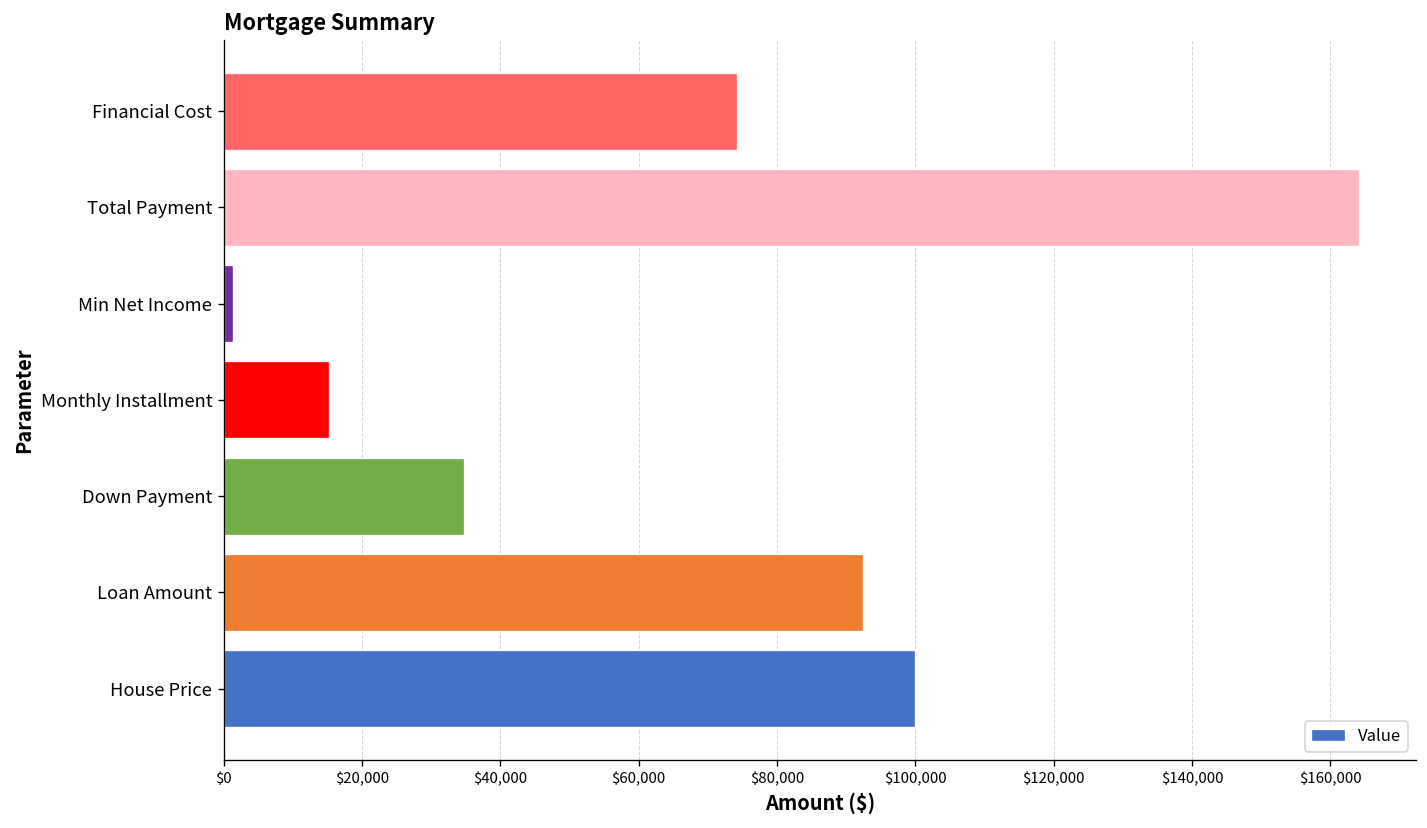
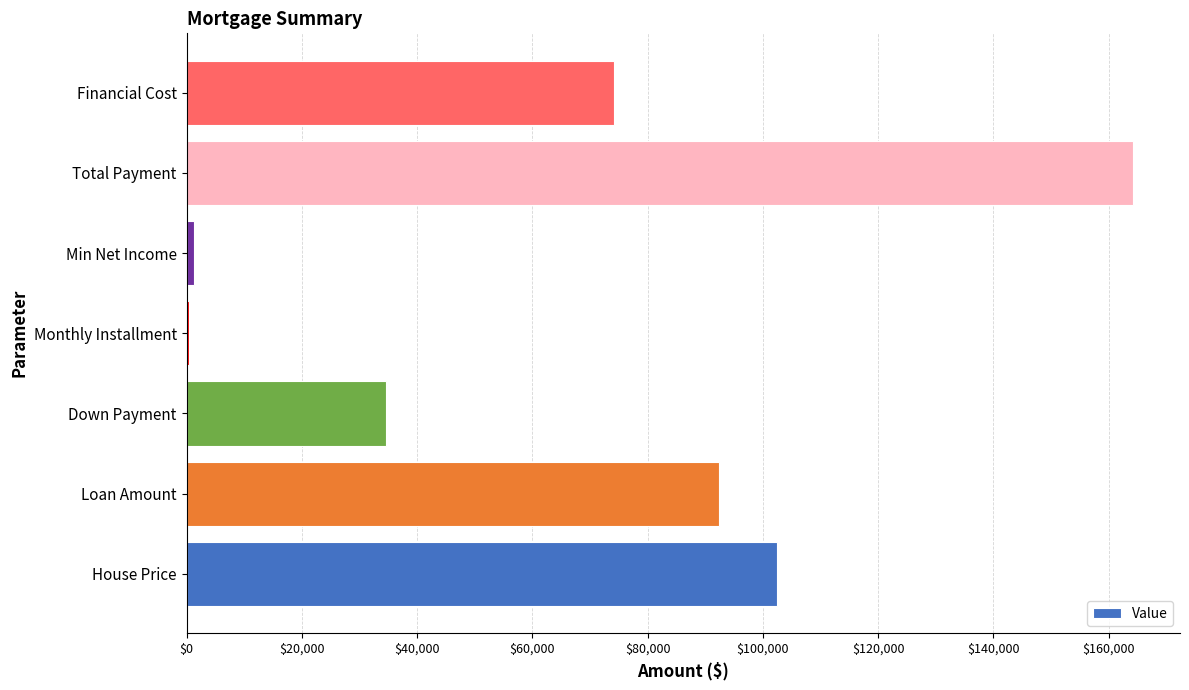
Monthly Installment: $15,000 -> $0
House Price: $100,000 -> $102,000
